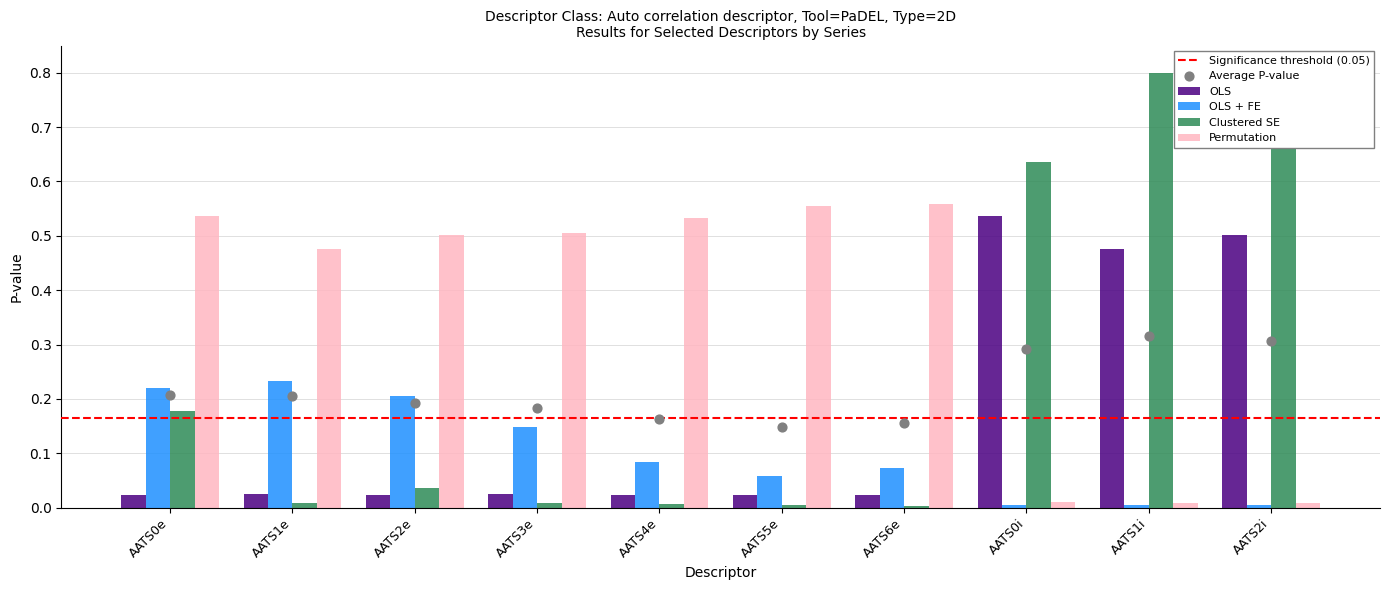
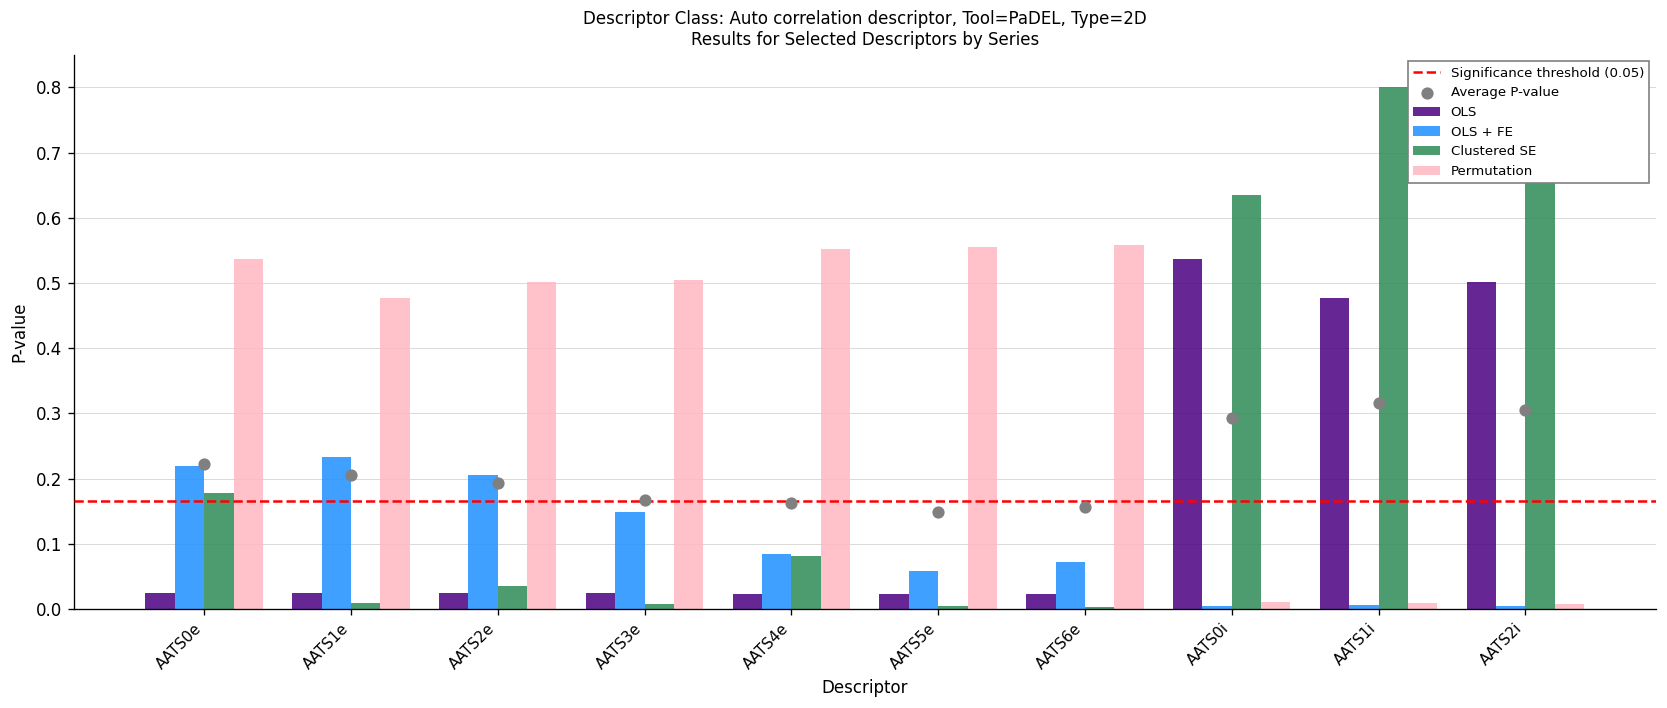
Average P-value, AATS0e: 0.21 -> 0.22
Average P-value, AATS3e: 0.18 -> 0.17
Clustered SE, AATS4e: 0.01 -> 0.08
Permutation, AATS4e: 0.53 -> 0.55
